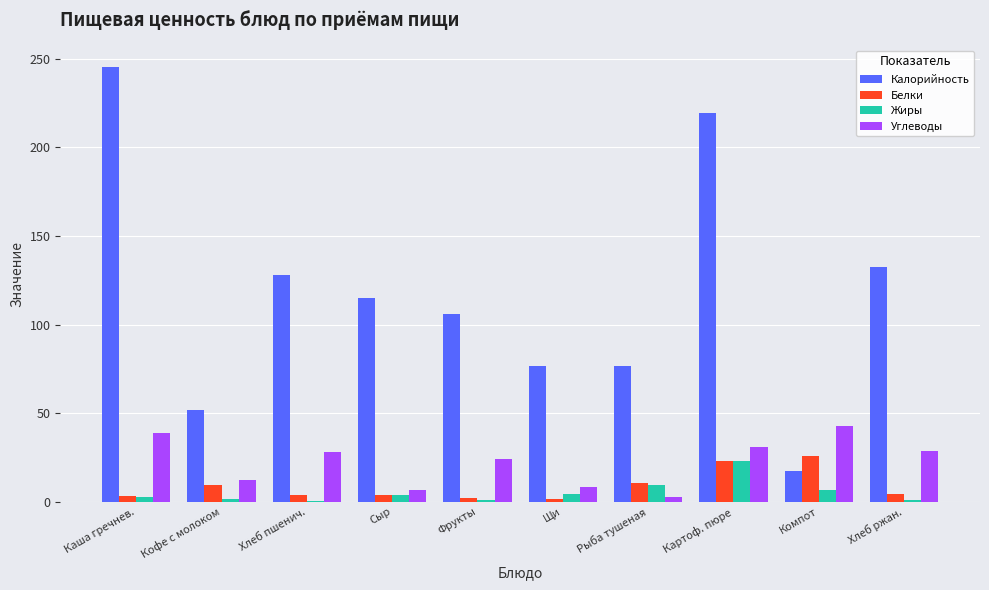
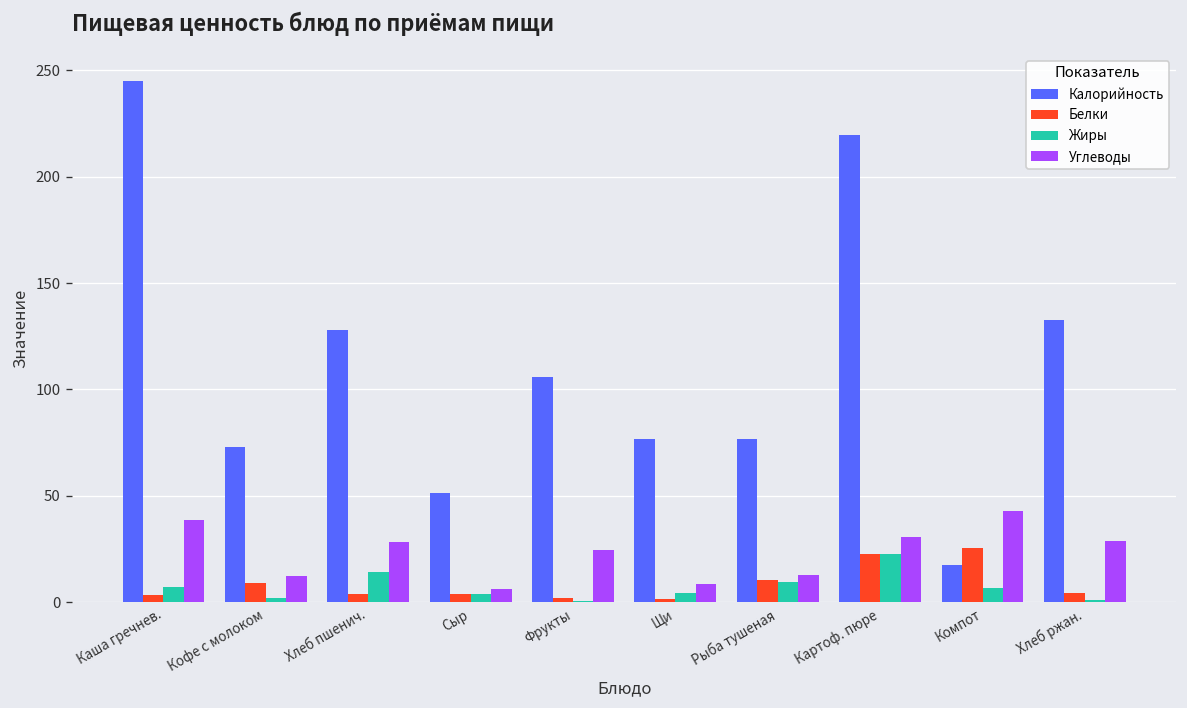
Жиры, Каша гречнев.: 3 -> 7
Калорийность, Кофе с молоком: 52 -> 73
Жиры, Хлеб пшенич.: 0 -> 14
Калорийность, Сыр: 115 -> 52
Углеводы, Рыба тушеная: 3 -> 13
